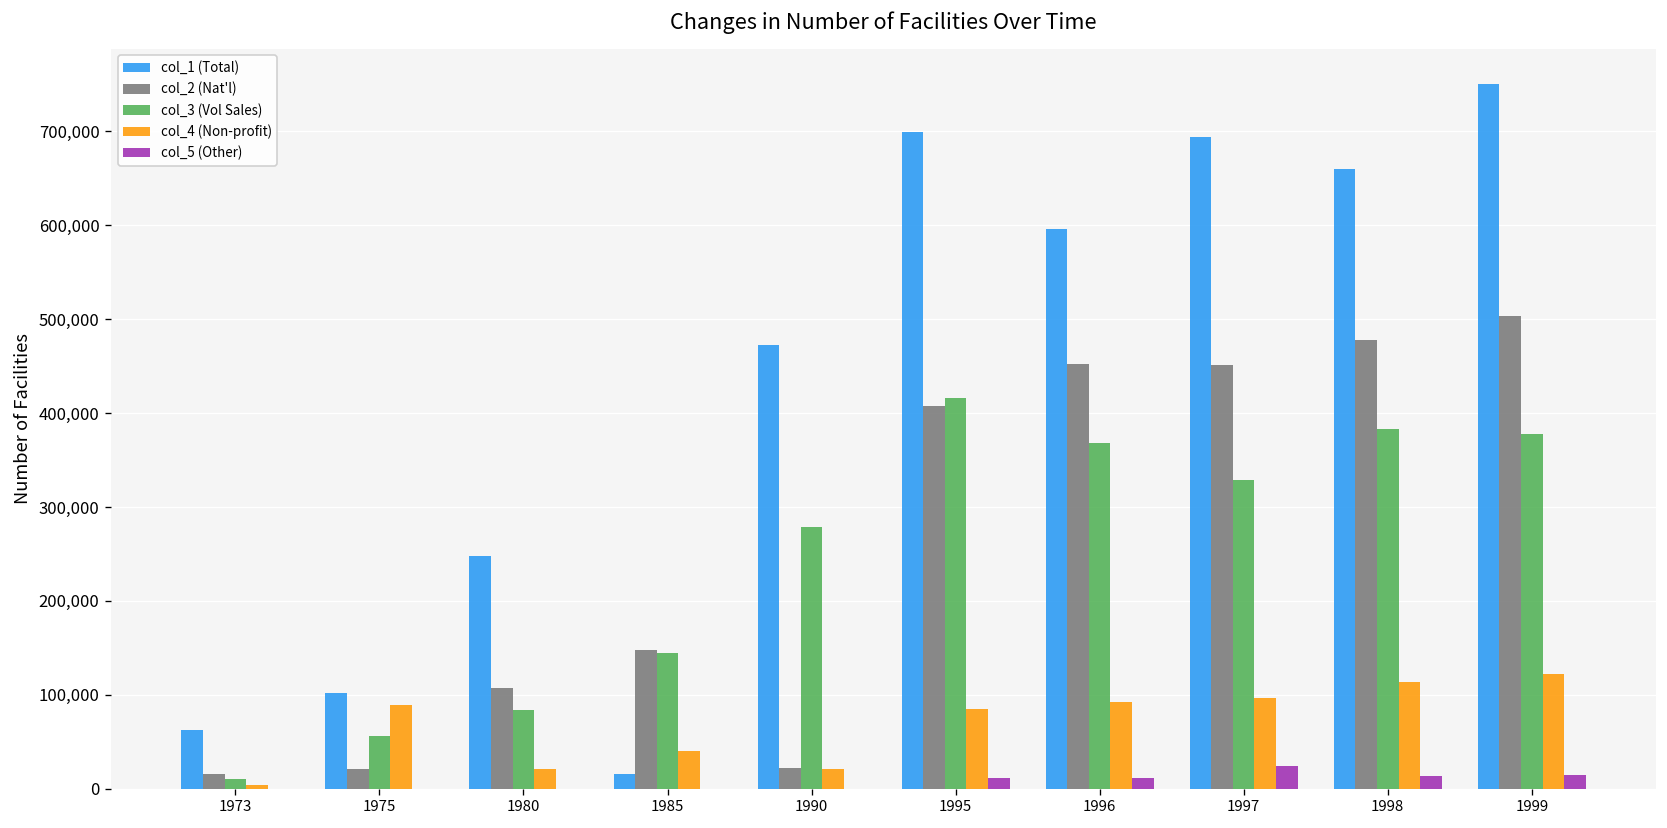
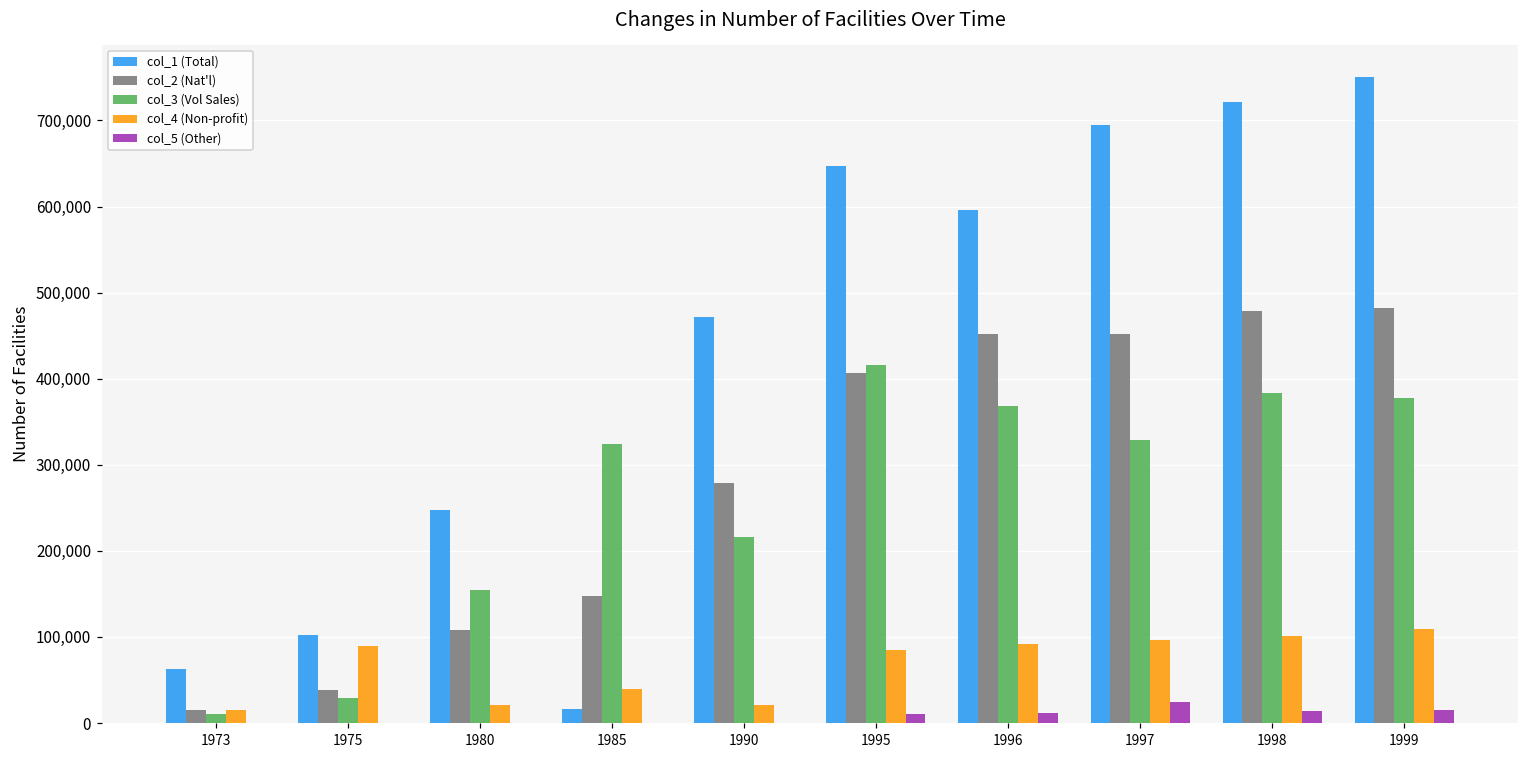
col_4 (Non-profit), 1973: 0 -> 20,000
col_2 (Nat'l), 1975: 20,000 -> 40,000
col_3 (Vol Sales), 1975: 60,000 -> 30,000
col_3 (Vol Sales), 1980: 80,000 -> 150,000
col_3 (Vol Sales), 1985: 140,000 -> 320,000
col_2 (Nat'l), 1990: 20,000 -> 280,000
col_3 (Vol Sales), 1990: 280,000 -> 220,000
col_1 (Total), 1995: 700,000 -> 650,000
col_1 (Total), 1998: 660,000 -> 720,000
col_4 (Non-profit), 1998: 110,000 -> 100,000
col_2 (Nat'l), 1999: 500,000 -> 480,000
col_4 (Non-profit), 1999: 120,000 -> 110,000
